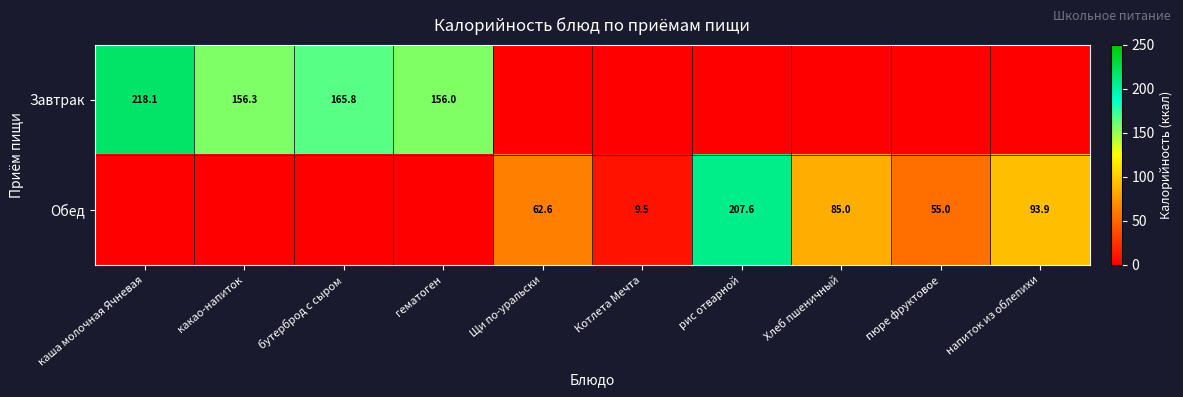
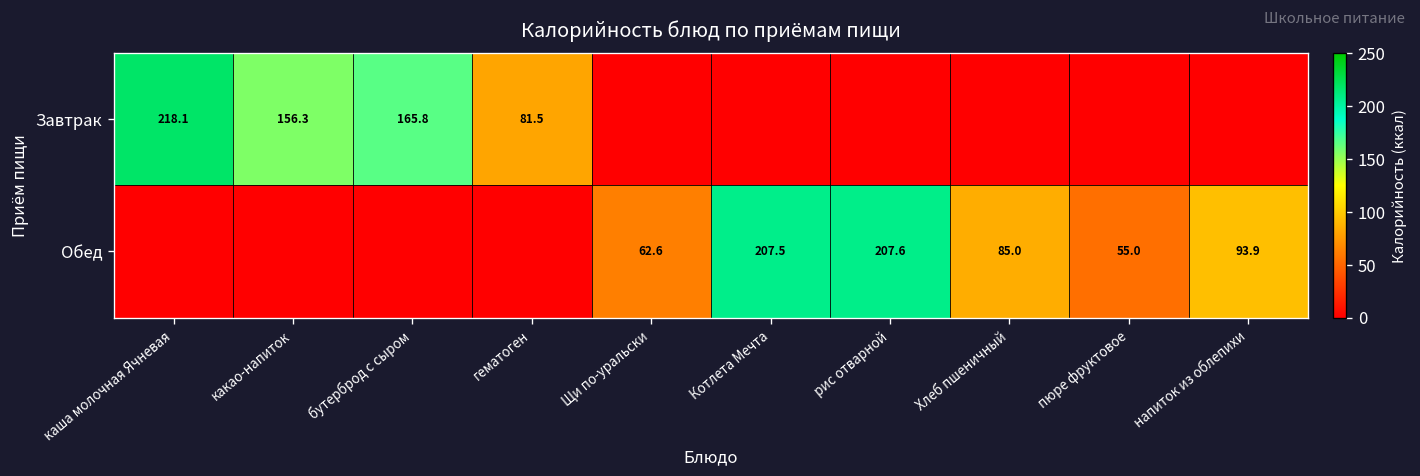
Завтрак, гематоген: 156.0 -> 81.5
Обед, Котлета Мечта: 9.5 -> 207.5
